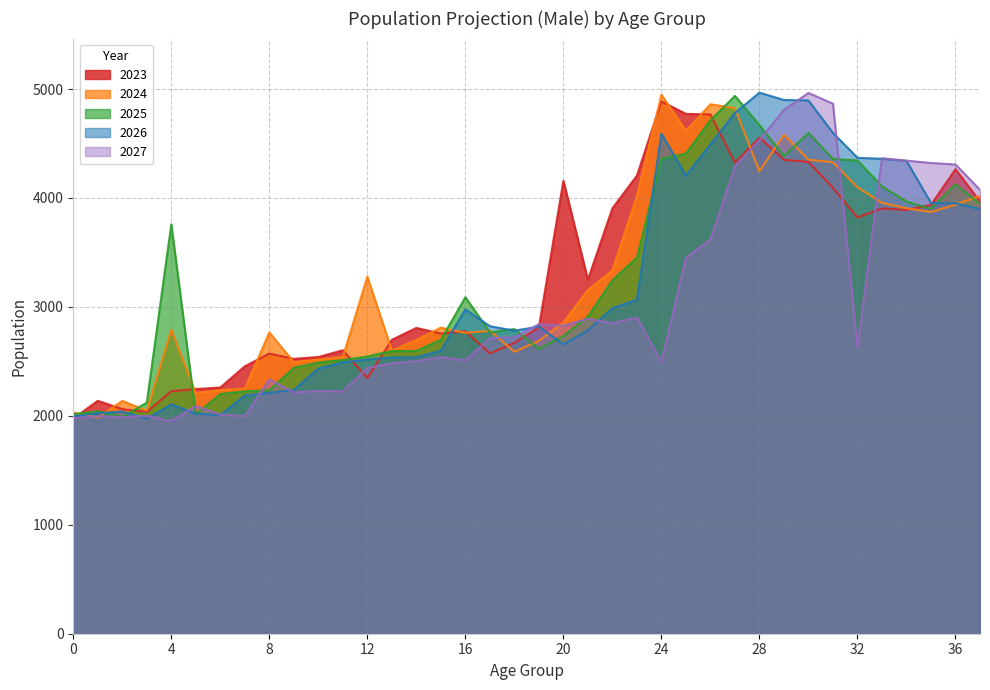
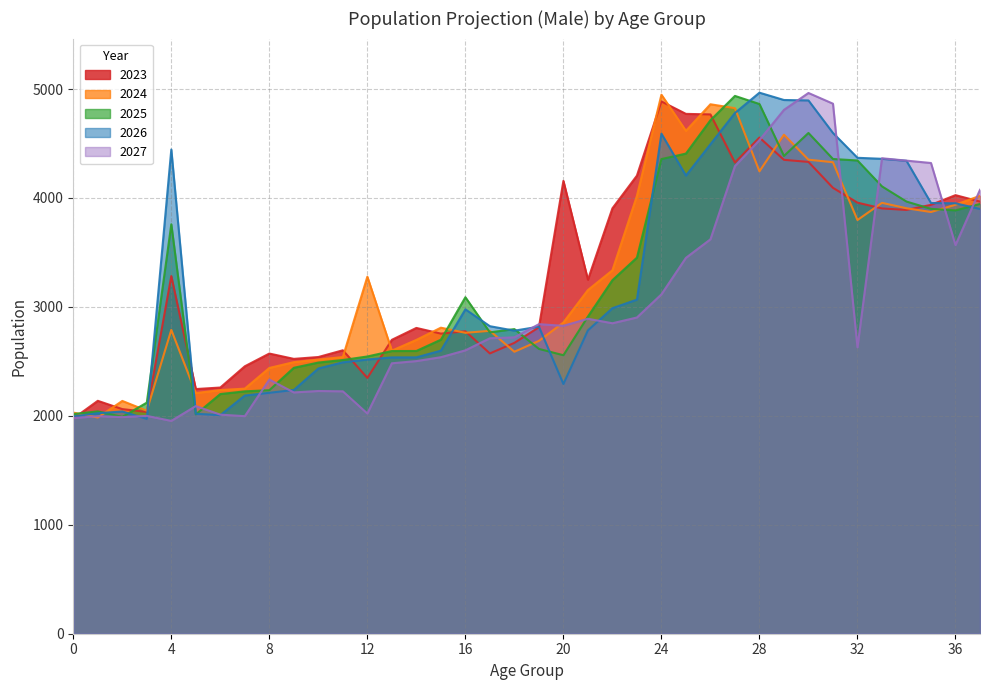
2023, 4: 2230 -> 3280
2026, 4: 2110 -> 4450
2024, 8: 2770 -> 2440
2027, 12: 2440 -> 2020
2027, 16: 2510 -> 2600
2025, 20: 2730 -> 2560
2026, 20: 2660 -> 2290
2027, 24: 2500 -> 3120
2025, 28: 4670 -> 4860
2023, 32: 3820 -> 3960
2024, 32: 4100 -> 3800
2023, 36: 4260 -> 4030
2025, 36: 4130 -> 3890
2027, 36: 4310 -> 3570
